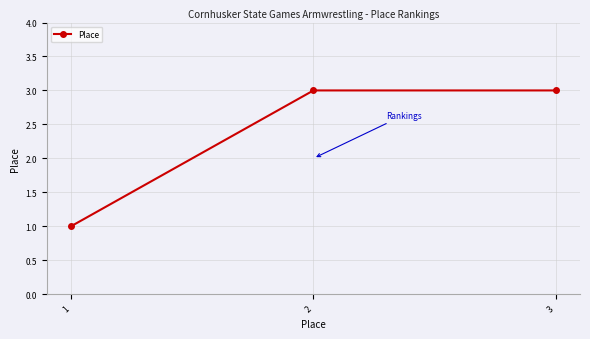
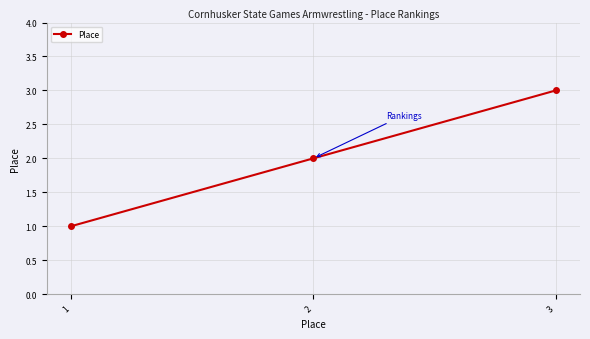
2: 3 -> 2
